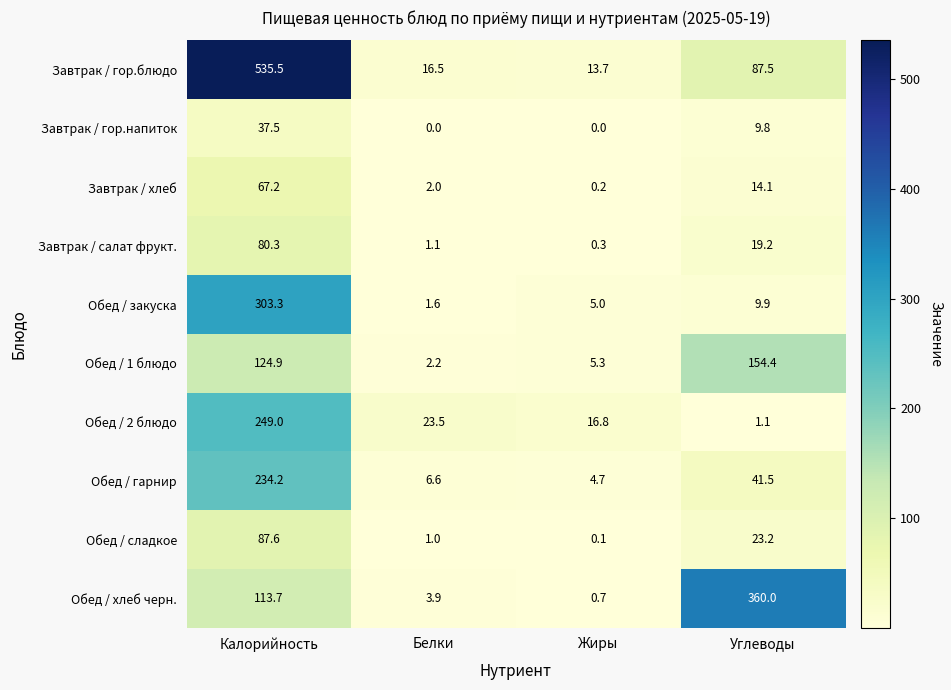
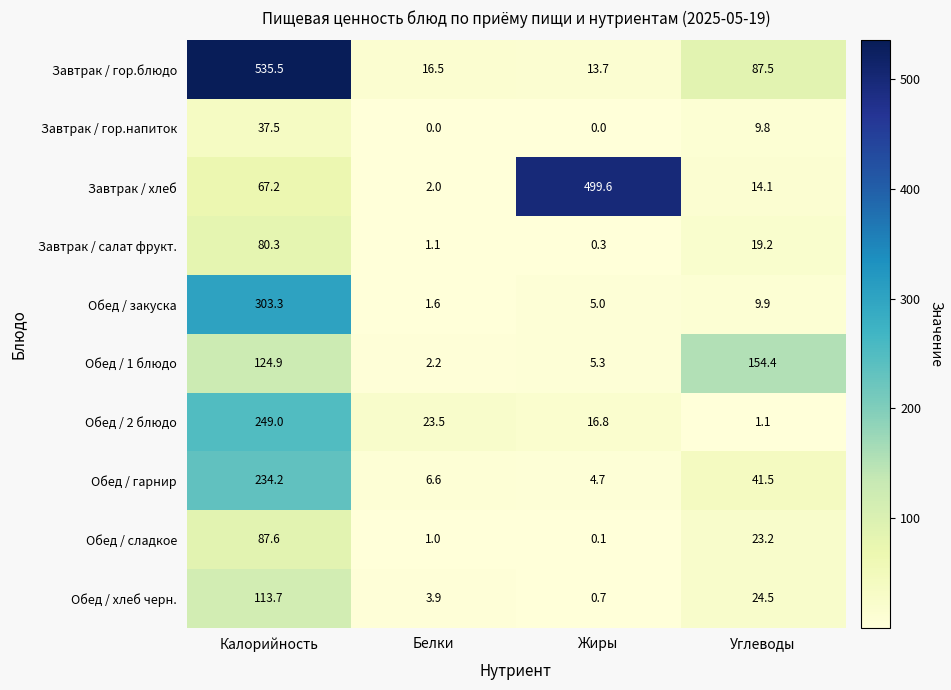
Завтрак / хлеб, Жиры: 0.2 -> 499.6
Обед / хлеб черн., Углеводы: 360.0 -> 24.5
